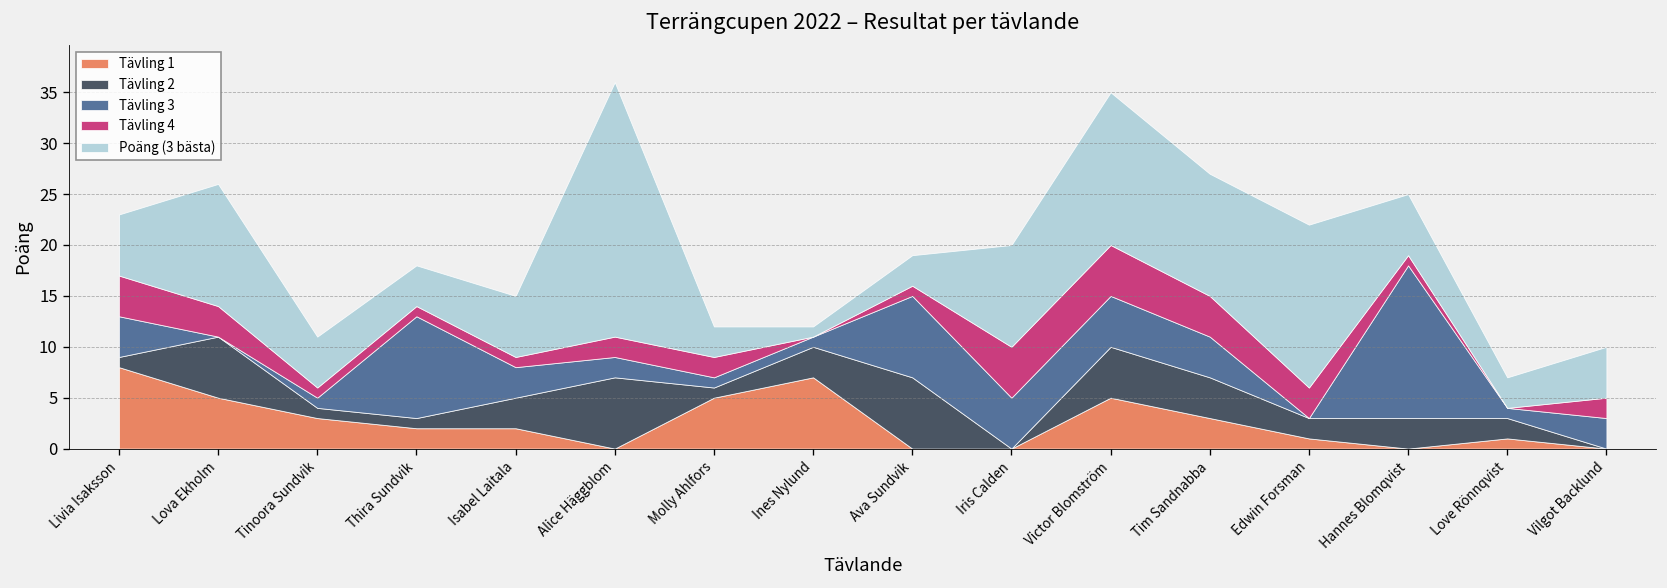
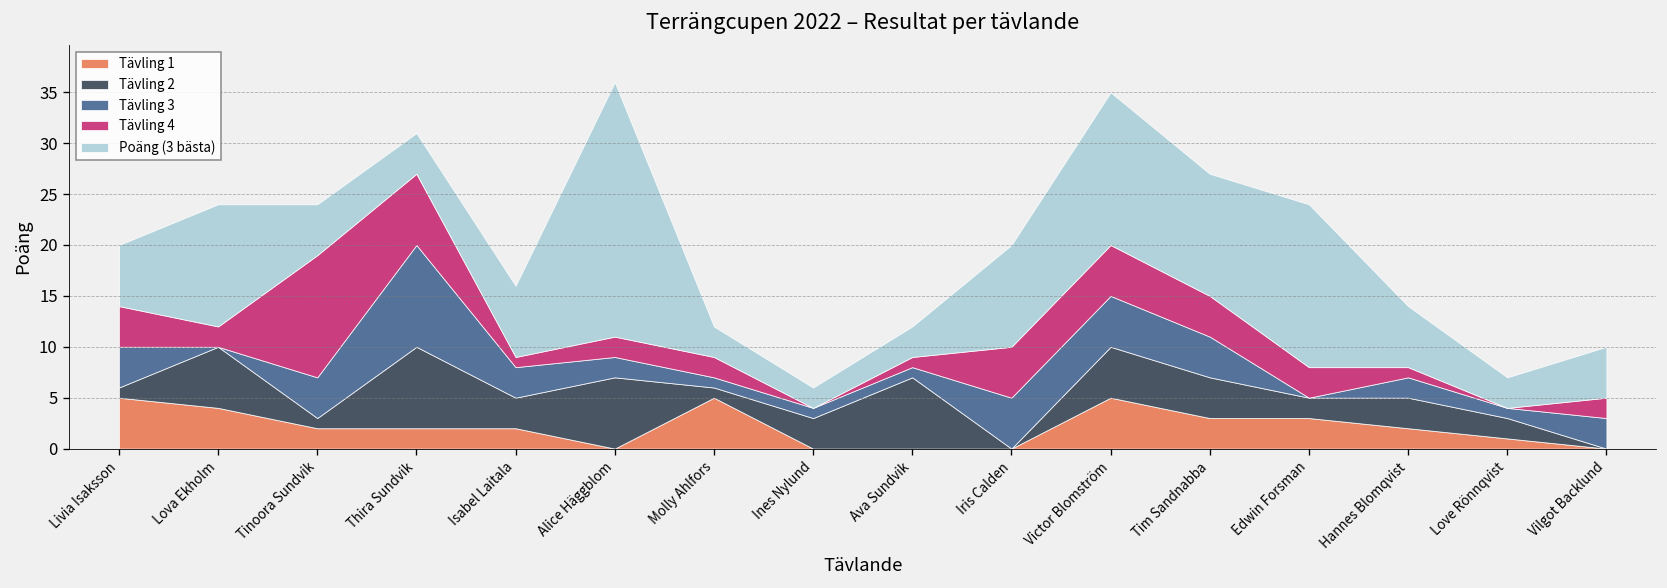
Tävling 1, Livia Isaksson: 8 -> 5
Tävling 1, Lova Ekholm: 5 -> 4
Tävling 4, Lova Ekholm: 3 -> 2
Tävling 1, Tinoora Sundvik: 3 -> 2
Tävling 3, Tinoora Sundvik: 1 -> 4
Tävling 4, Tinoora Sundvik: 1 -> 12
Tävling 2, Thira Sundvik: 1 -> 8
Tävling 4, Thira Sundvik: 1 -> 7
Poäng (3 bästa), Isabel Laitala: 6 -> 7
Tävling 1, Ines Nylund: 7 -> 0
Poäng (3 bästa), Ines Nylund: 1 -> 2
Tävling 3, Ava Sundvik: 8 -> 1
Tävling 1, Edwin Forsman: 1 -> 3
Tävling 1, Hannes Blomqvist: 0 -> 2
Tävling 3, Hannes Blomqvist: 15 -> 2
